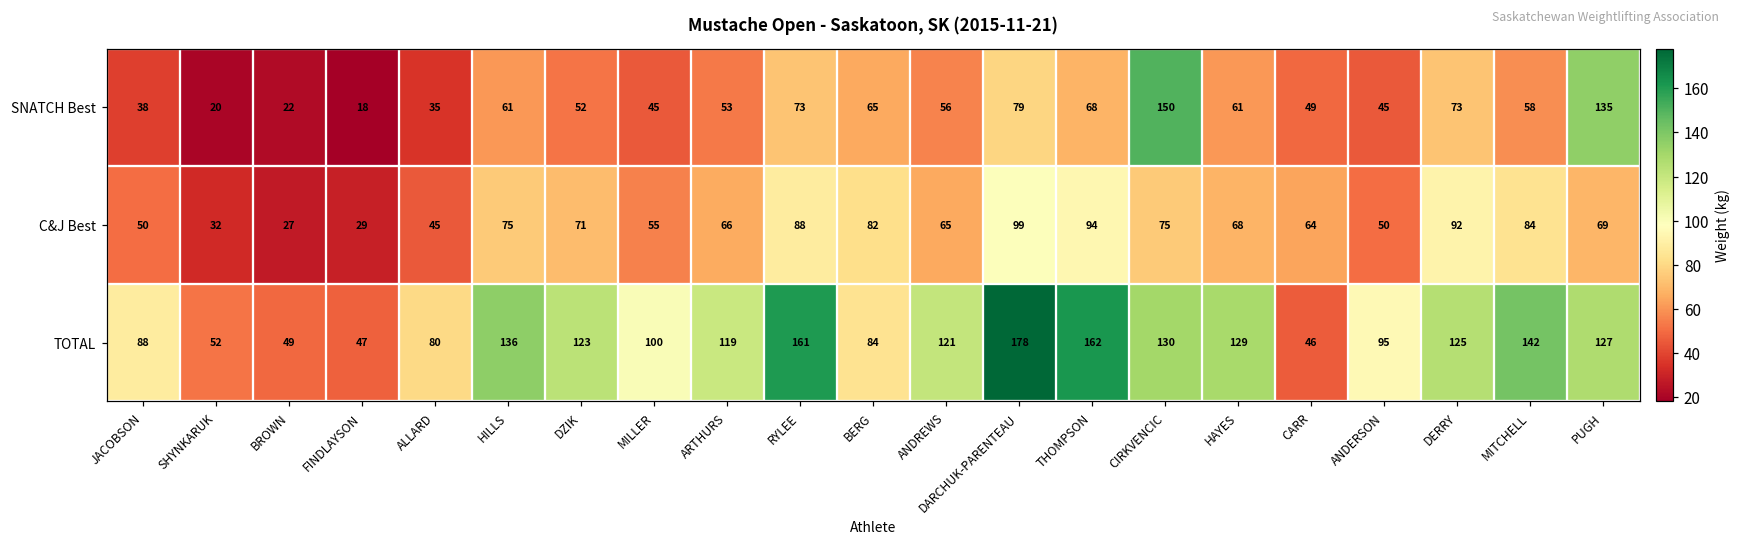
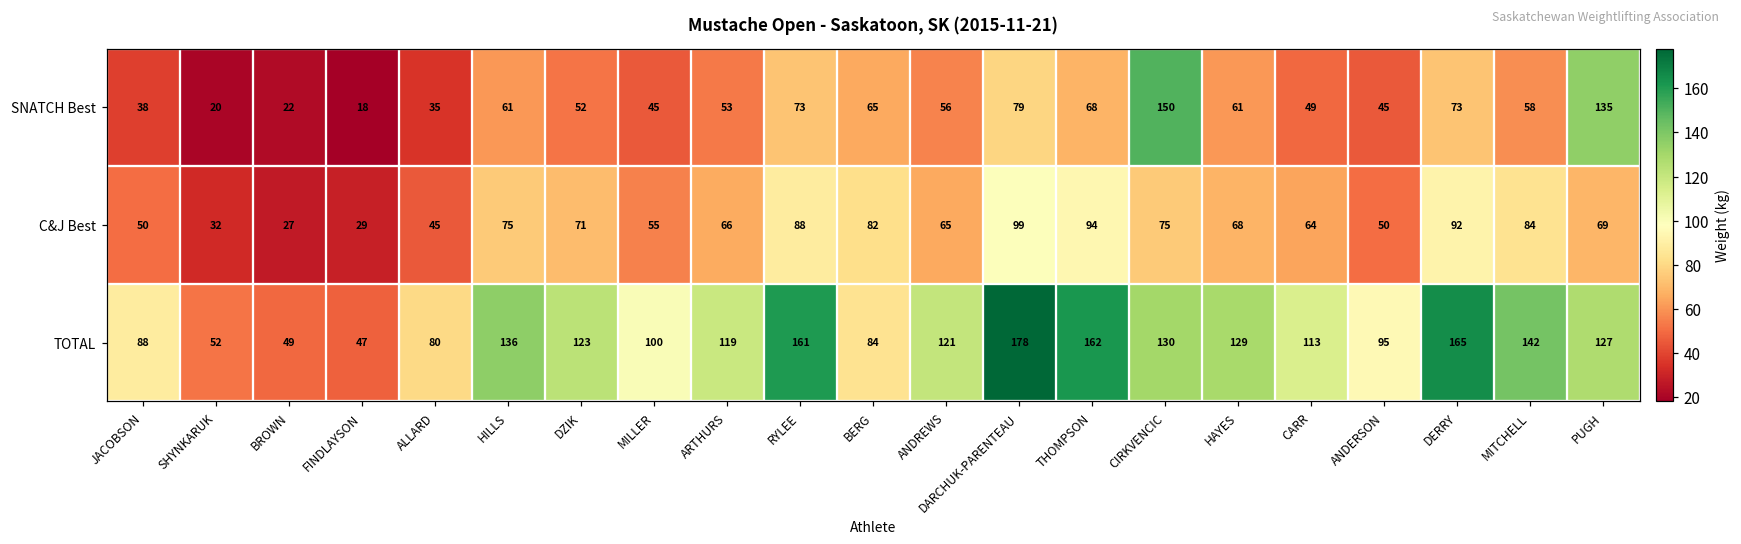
TOTAL, CARR: 46 -> 113
TOTAL, DERRY: 125 -> 165
